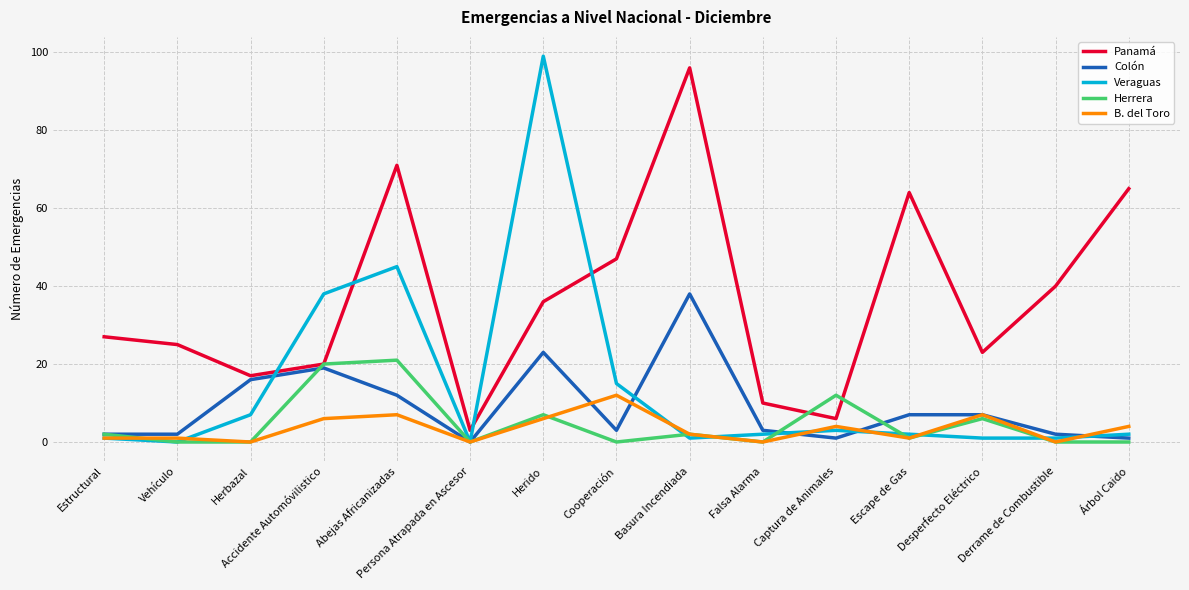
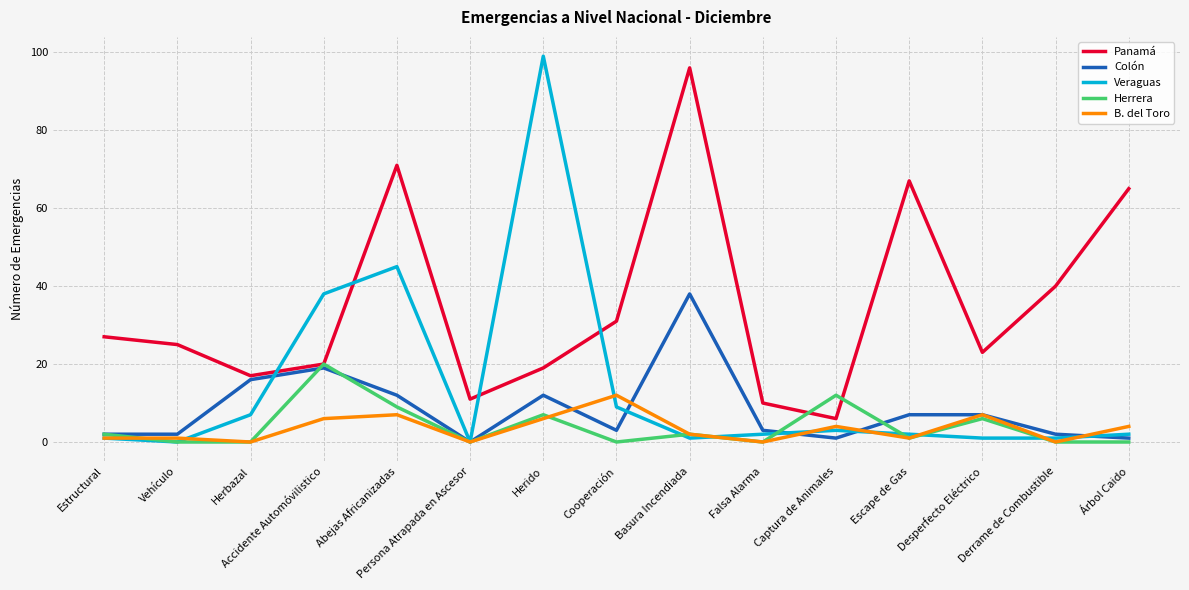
Herrera, Abejas Africanizadas: 21 -> 9
Panamá, Persona Atrapada en Ascesor: 3 -> 11
Panamá, Herido: 36 -> 19
Colón, Herido: 23 -> 12
Panamá, Cooperación: 47 -> 31
Veraguas, Cooperación: 15 -> 9
Panamá, Escape de Gas: 64 -> 67
